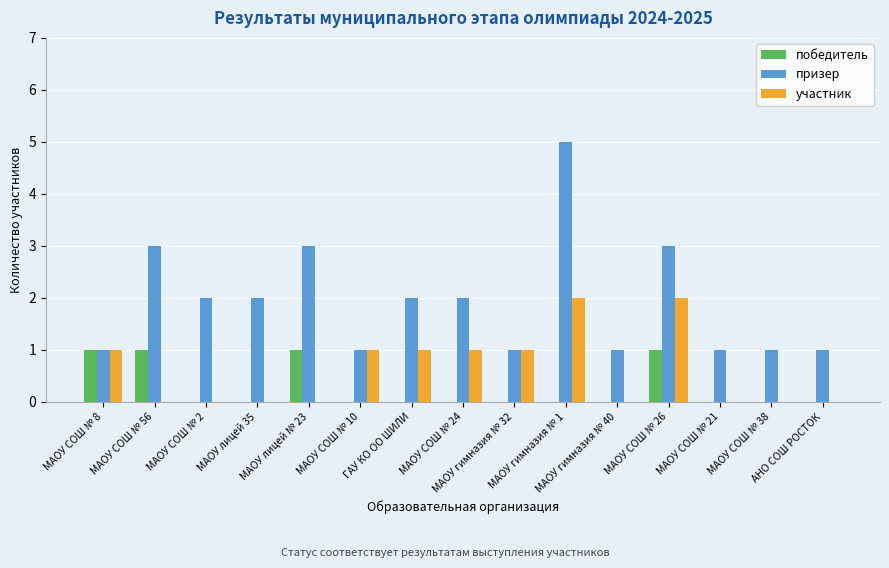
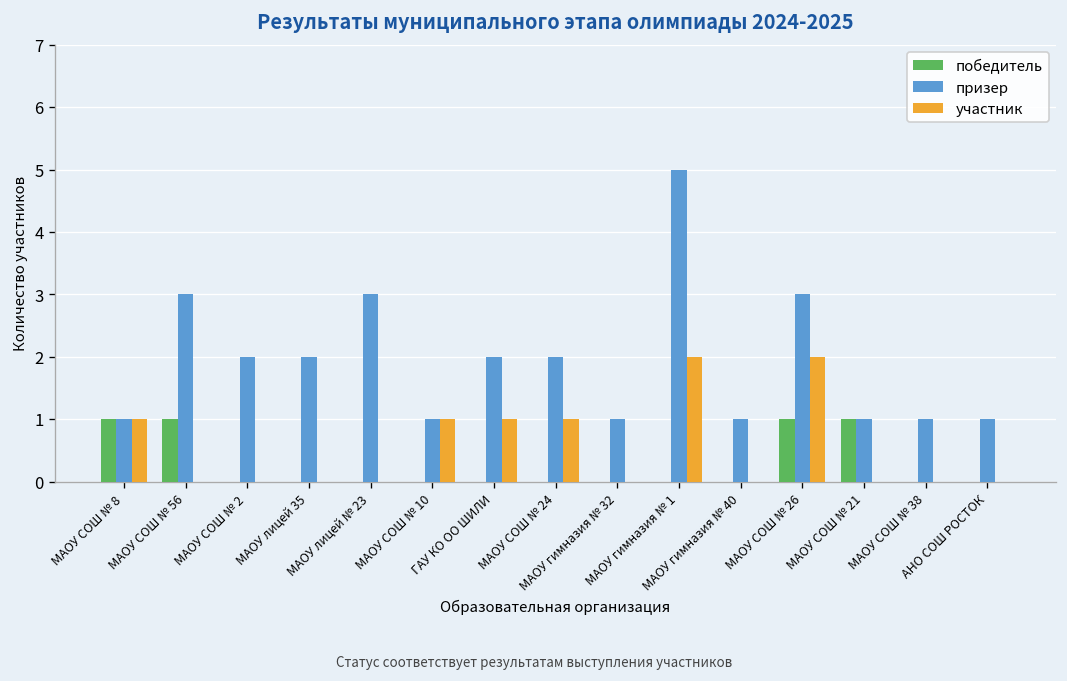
победитель, МАОУ лицей № 23: 1 -> 0
участник, МАОУ гимназия № 32: 1 -> 0
победитель, МАОУ СОШ № 21: 0 -> 1
